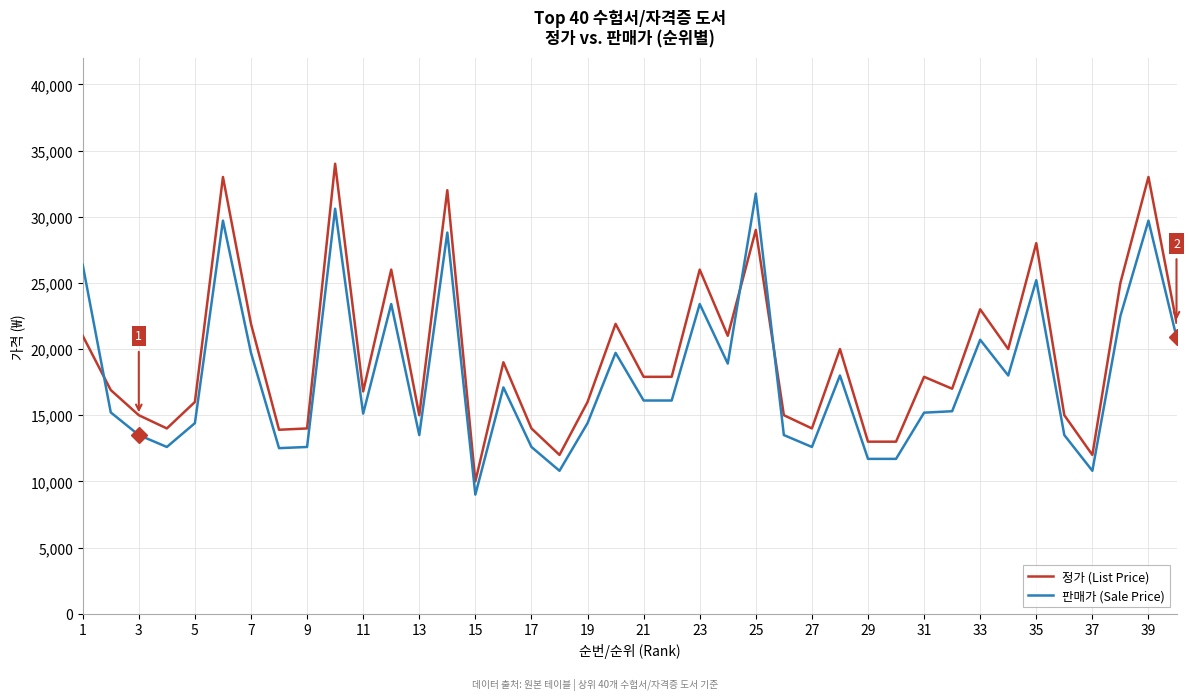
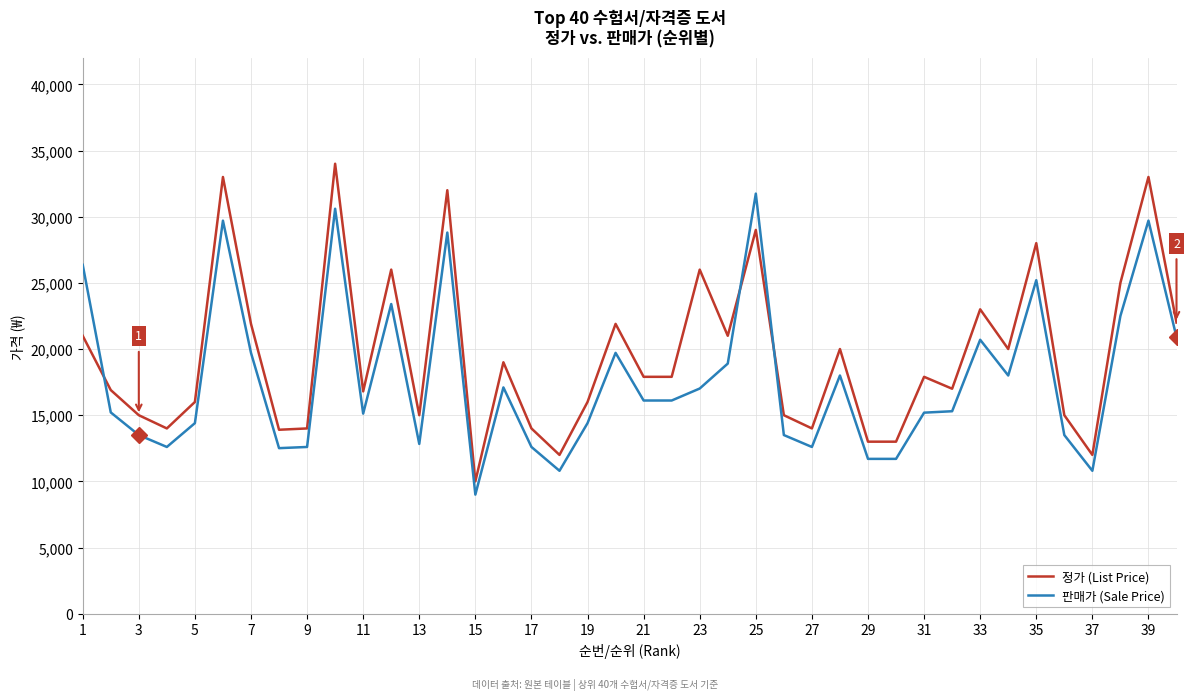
판매가 (Sale Price), 13: 13,500 -> 12,800
판매가 (Sale Price), 23: 23,400 -> 17,000
